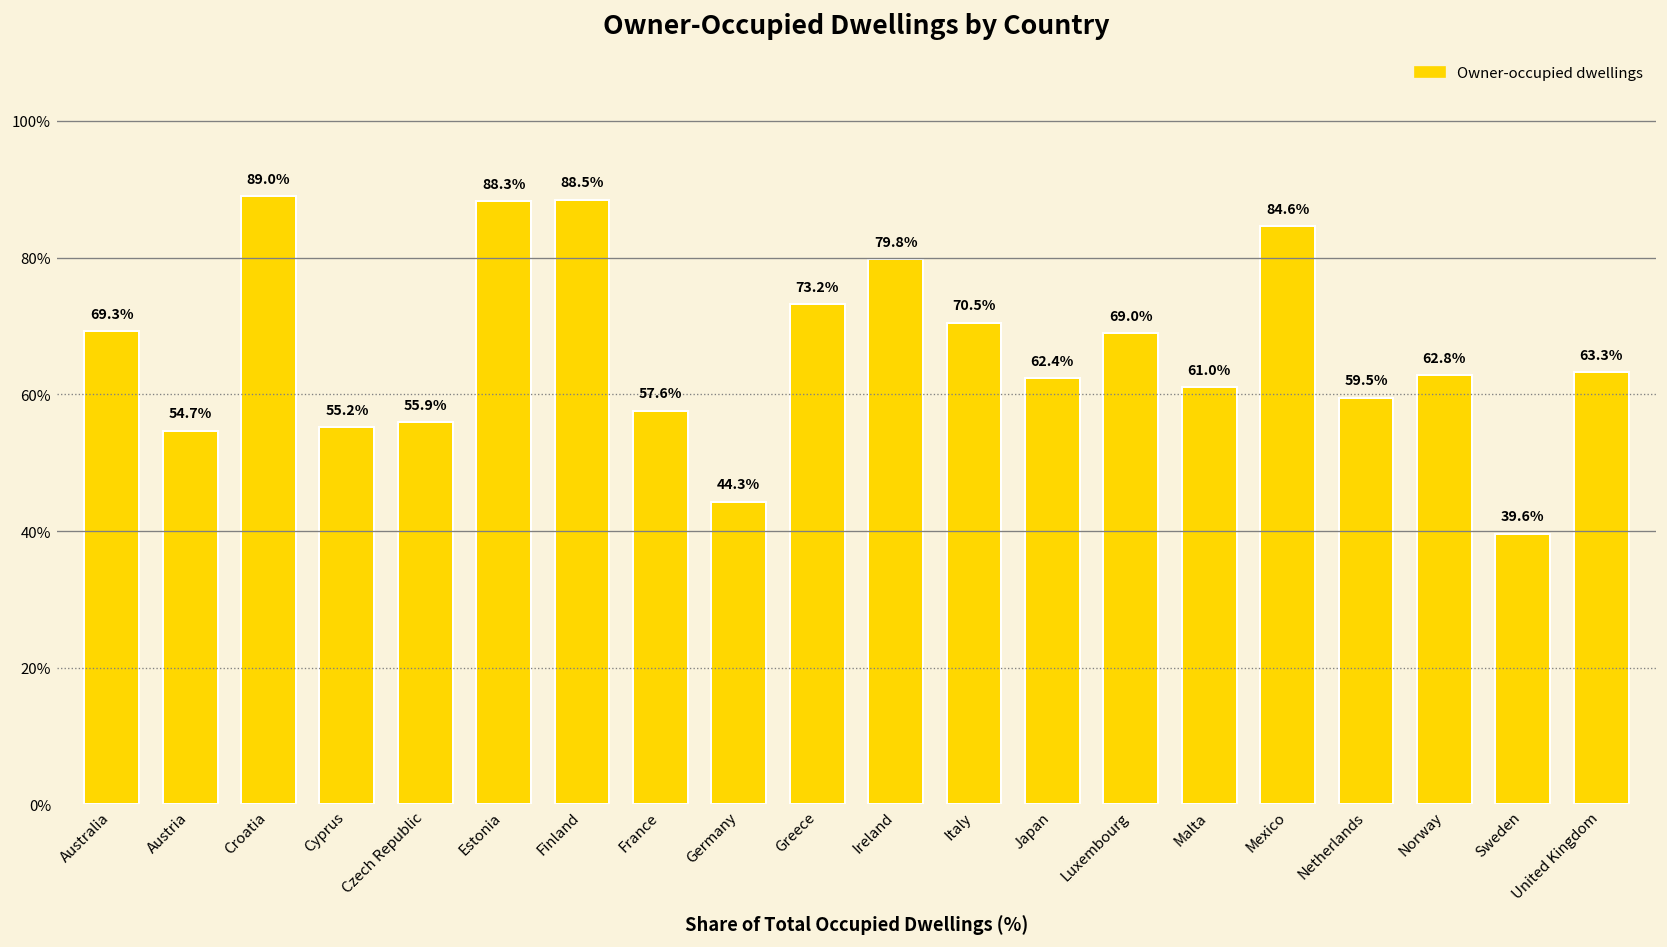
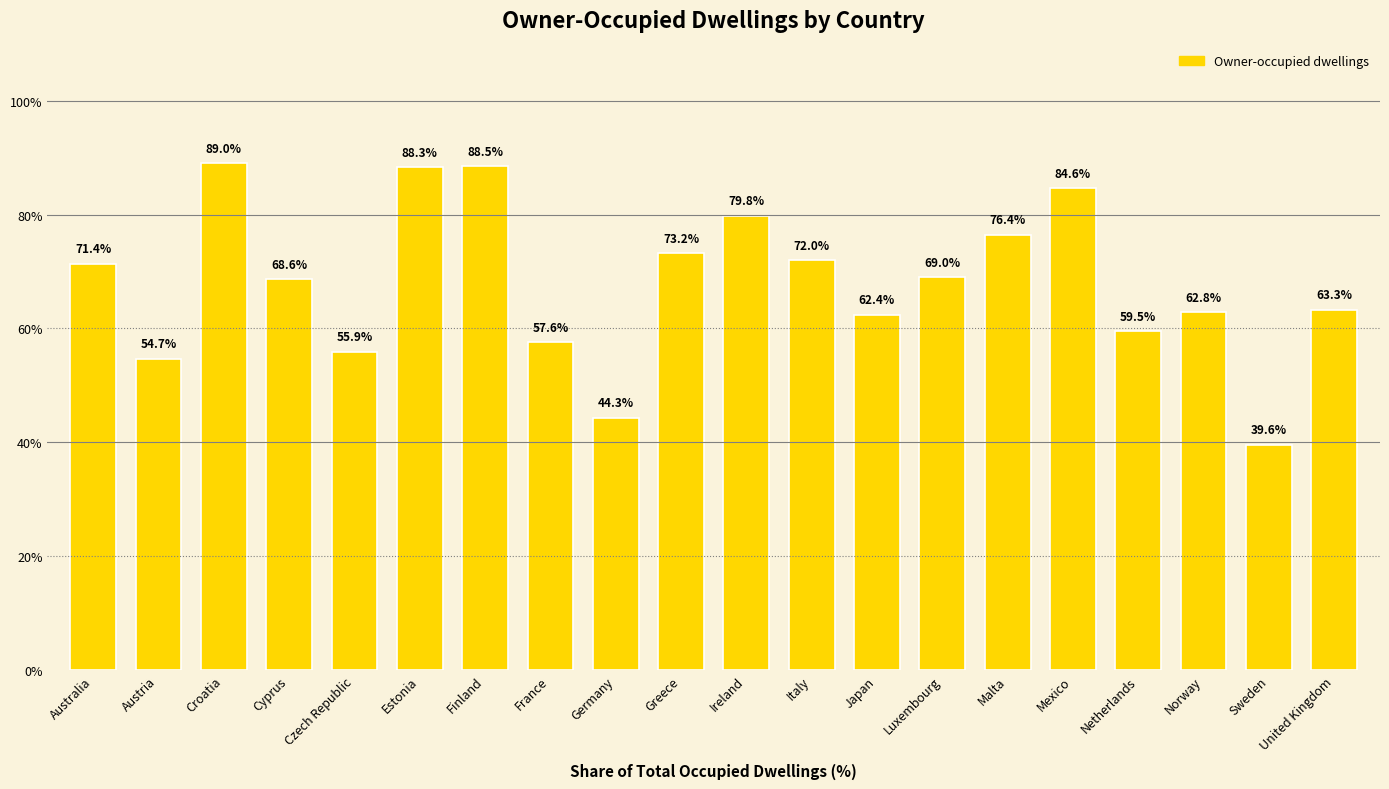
Australia: 69.3% -> 71.4%
Cyprus: 55.2% -> 68.6%
Italy: 70.5% -> 72.0%
Malta: 61.0% -> 76.4%
